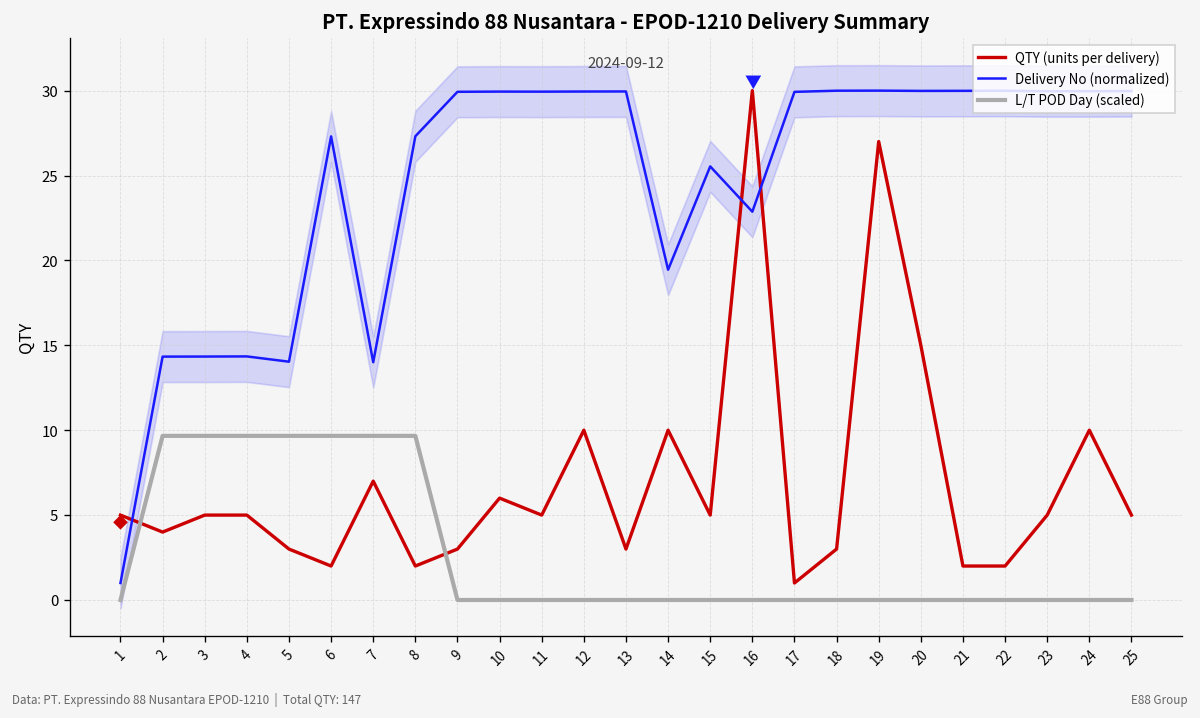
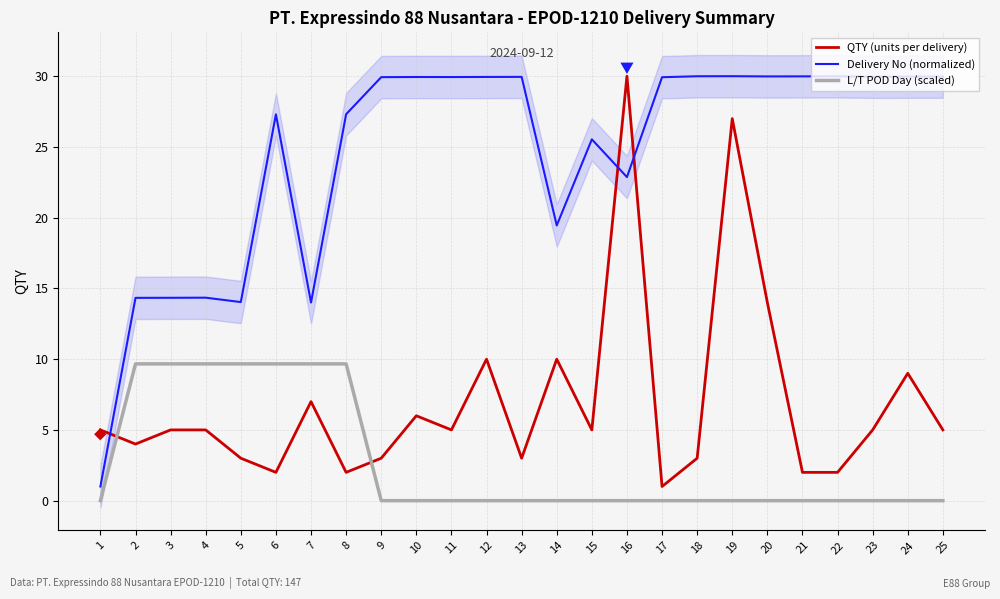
QTY (units per delivery), 20: 15 -> 14
QTY (units per delivery), 24: 10 -> 9
